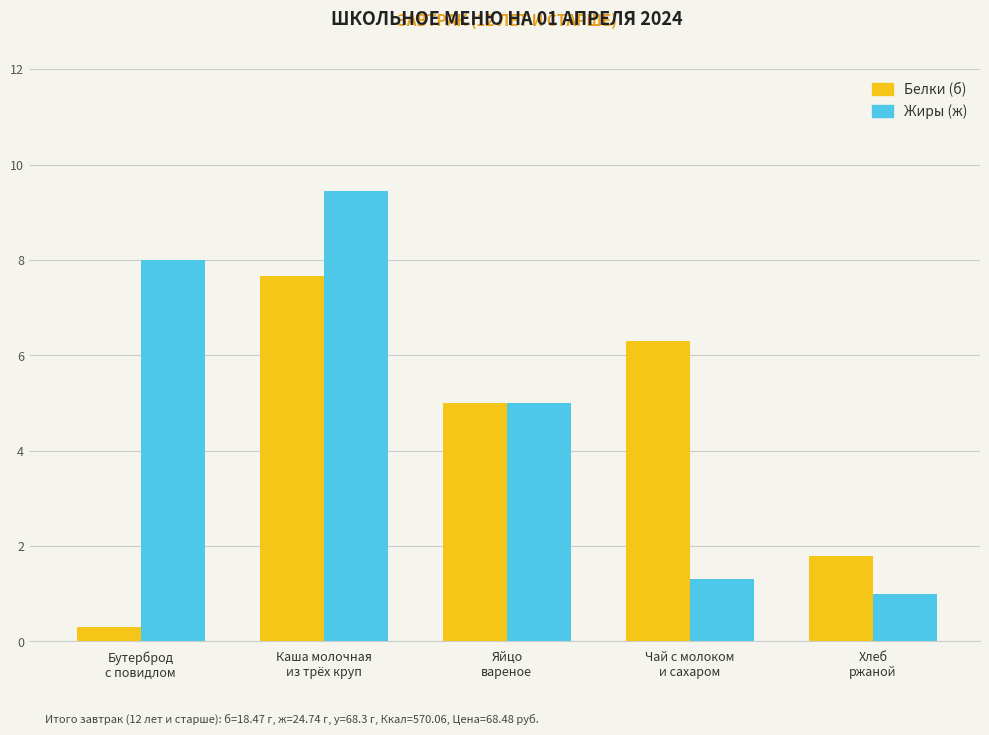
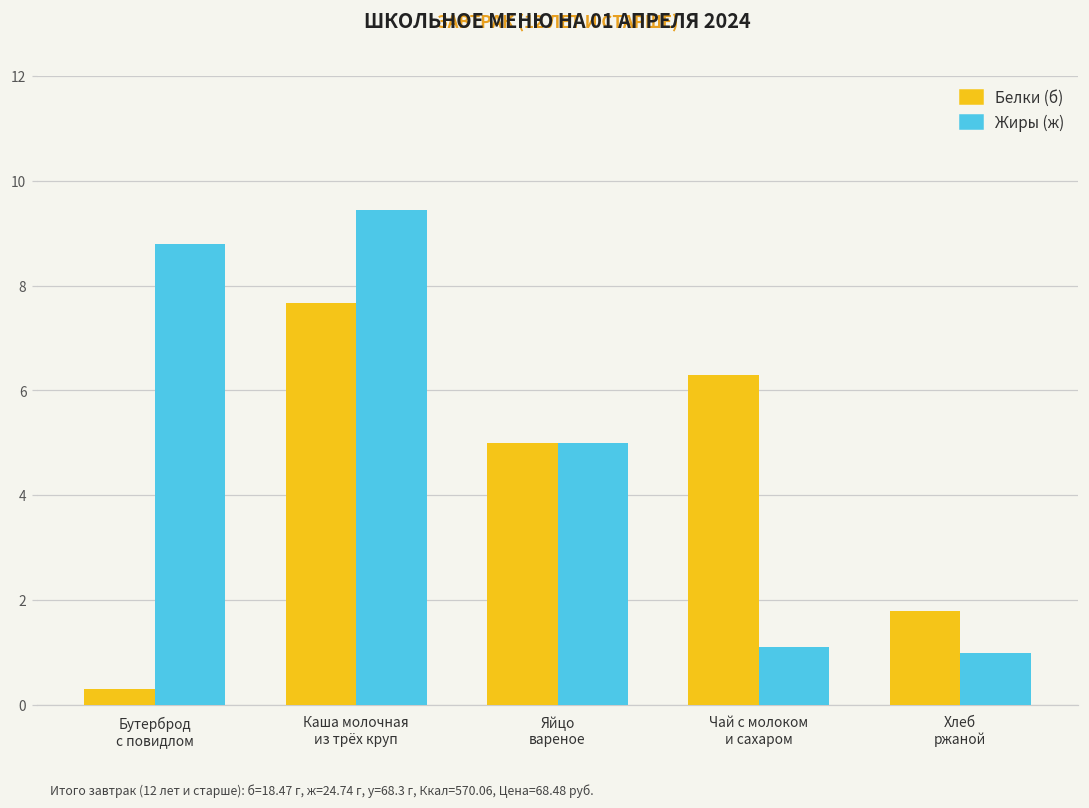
Жиры (ж), Бутерброд с повидлом: 8.0 -> 8.8
Жиры (ж), Чай с молоком и сахаром: 1.3 -> 1.1
